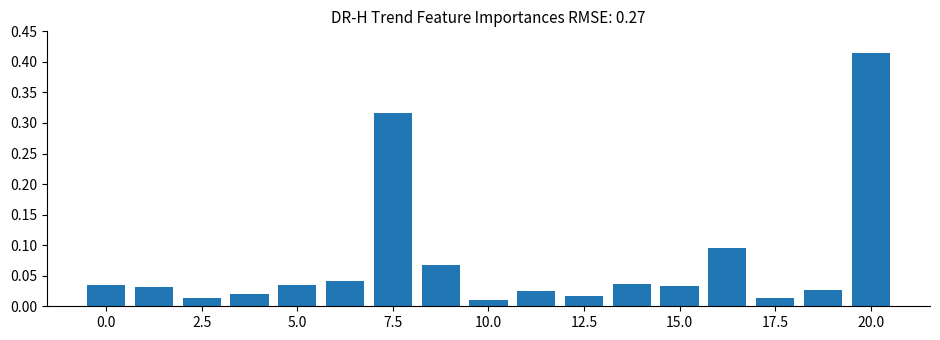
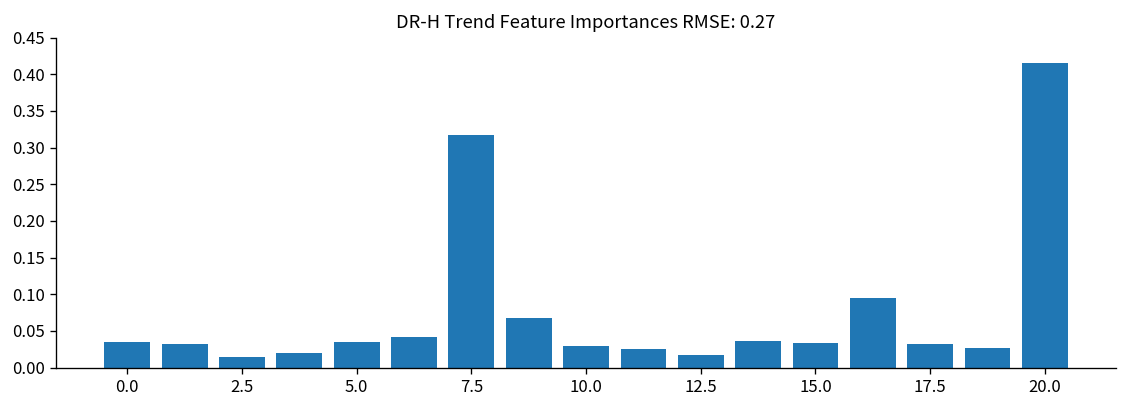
10.0: 0.01 -> 0.03
17.5: 0.01 -> 0.03
